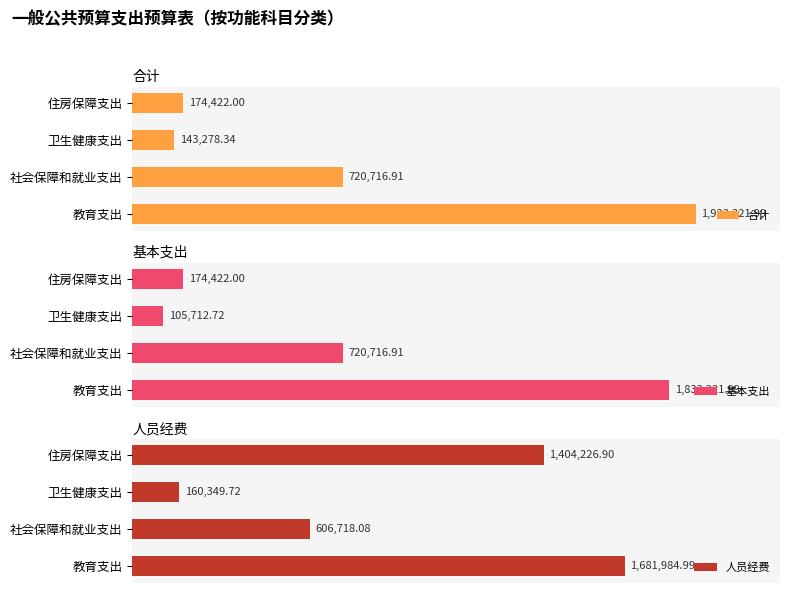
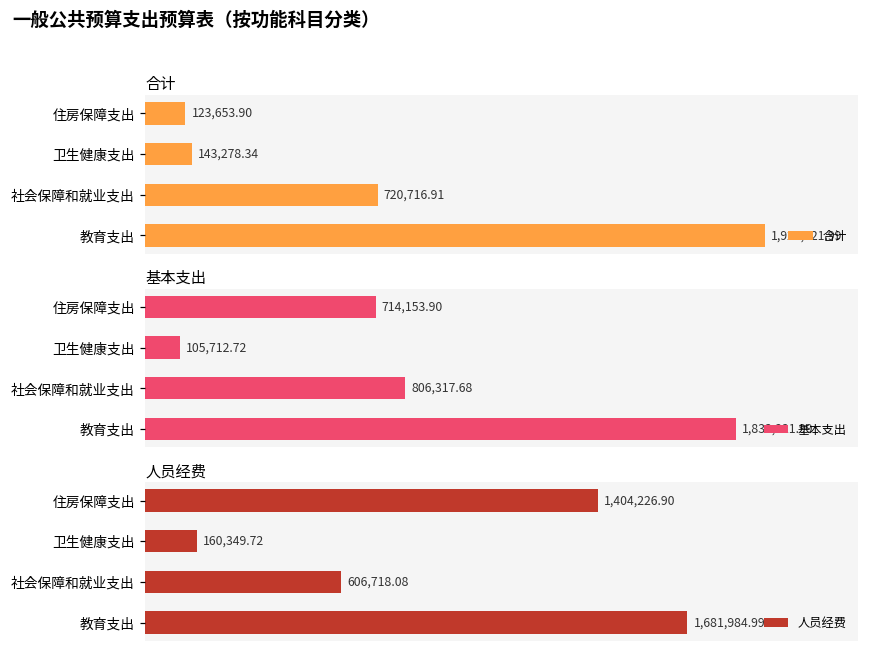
合计, 住房保障支出: 174,422.00 -> 123,653.90
基本支出, 住房保障支出: 174,422.00 -> 714,153.90
基本支出, 社会保障和就业支出: 720,716.91 -> 806,317.68
